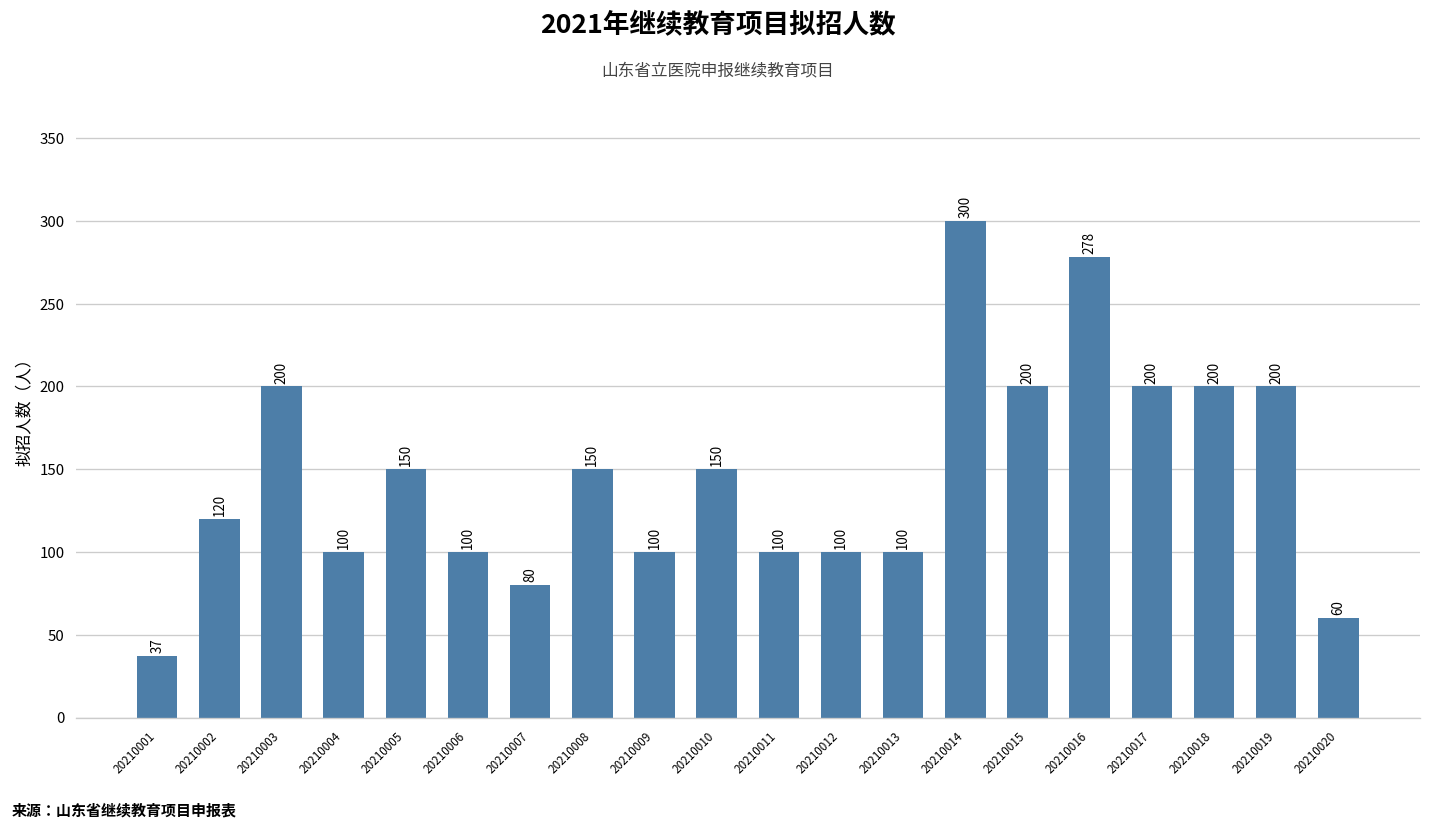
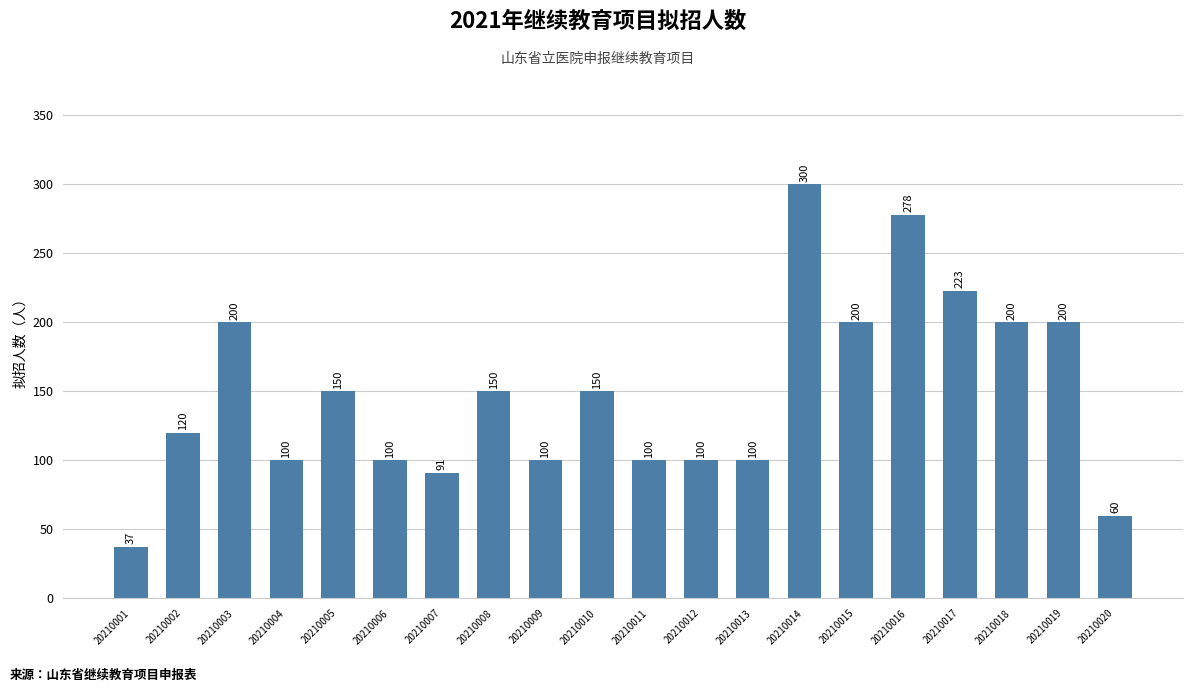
20210007: 80 -> 91
20210017: 200 -> 223
